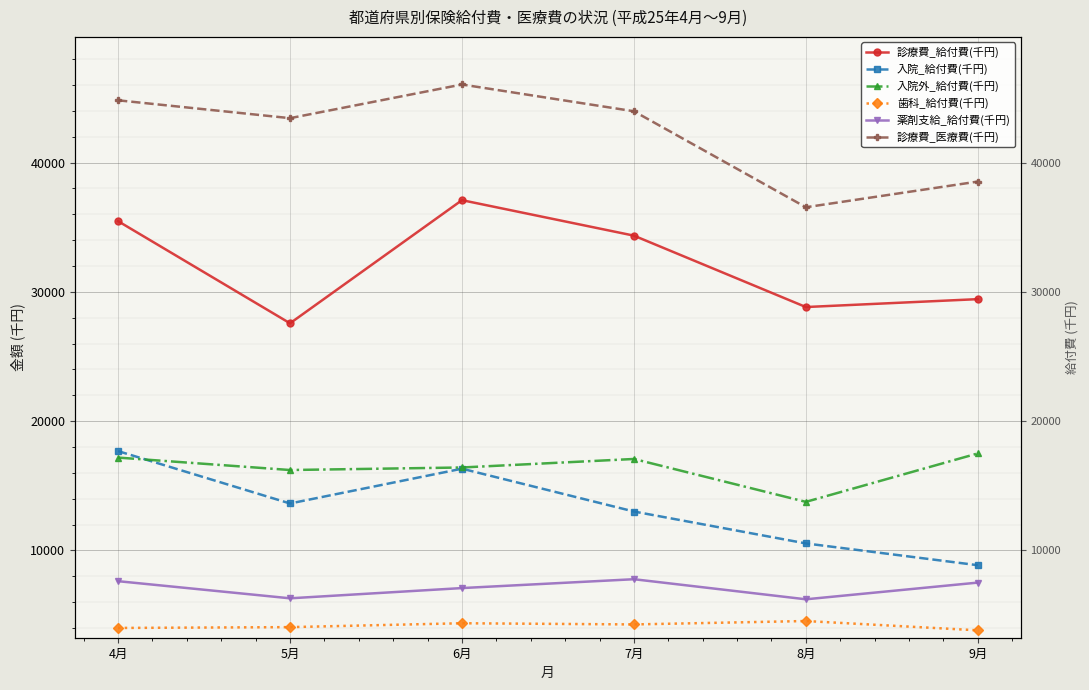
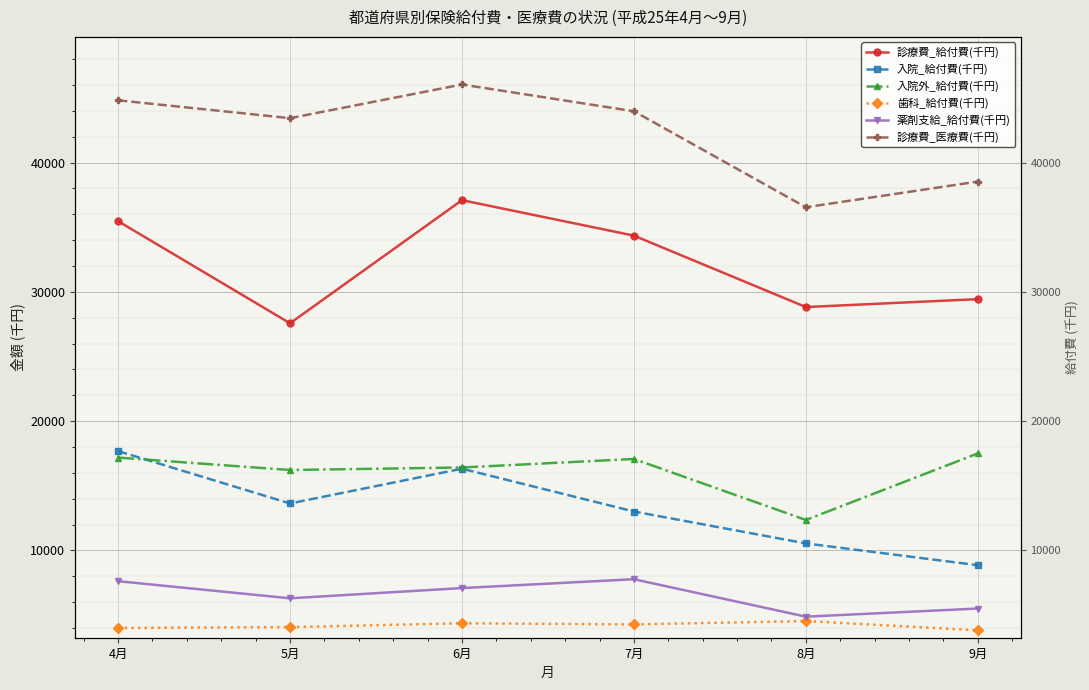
入院外_給付費(千円), 8月: 13800 -> 12400
薬剤支給_給付費(千円), 8月: 6200 -> 4900
薬剤支給_給付費(千円), 9月: 7500 -> 5500
